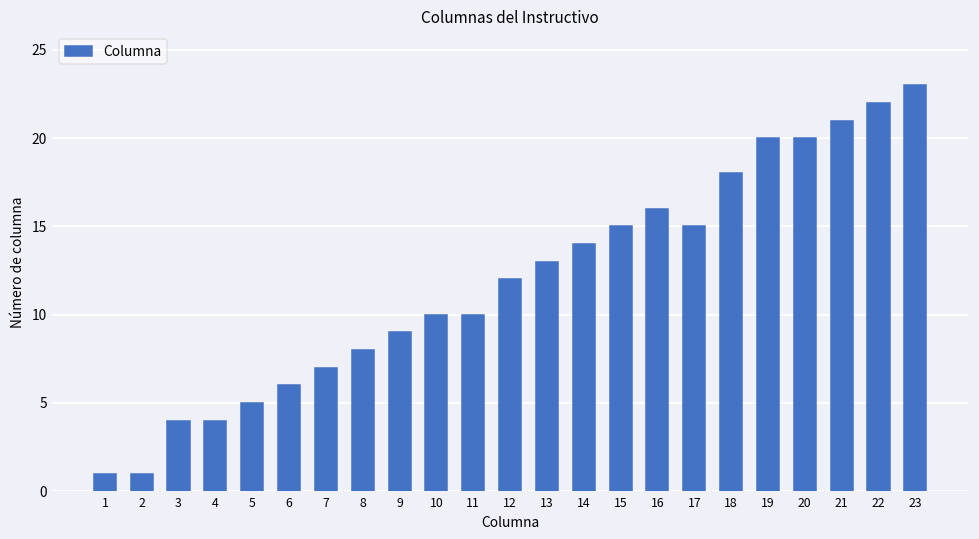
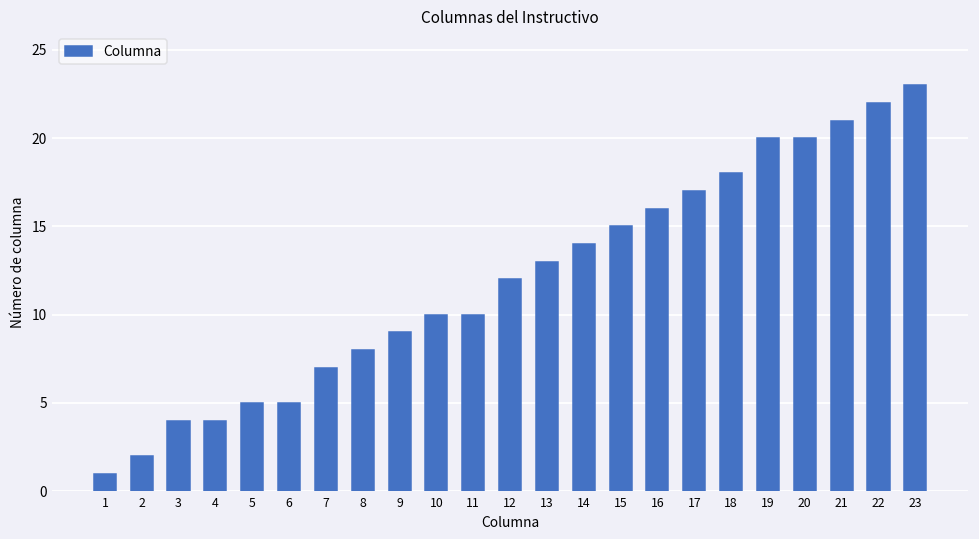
2: 1 -> 2
6: 6 -> 5
17: 15 -> 17
